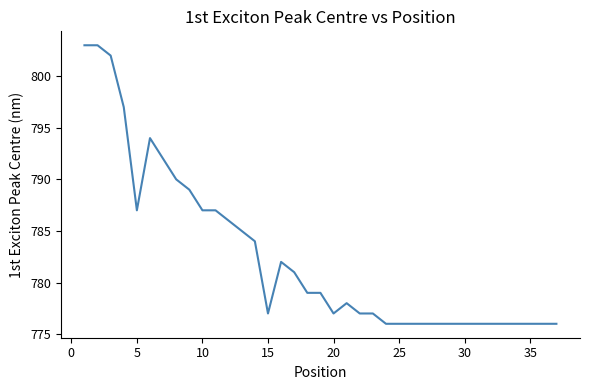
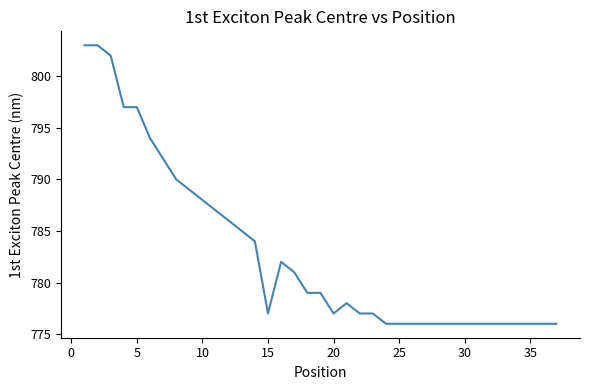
5: 787 -> 797
10: 787 -> 788
